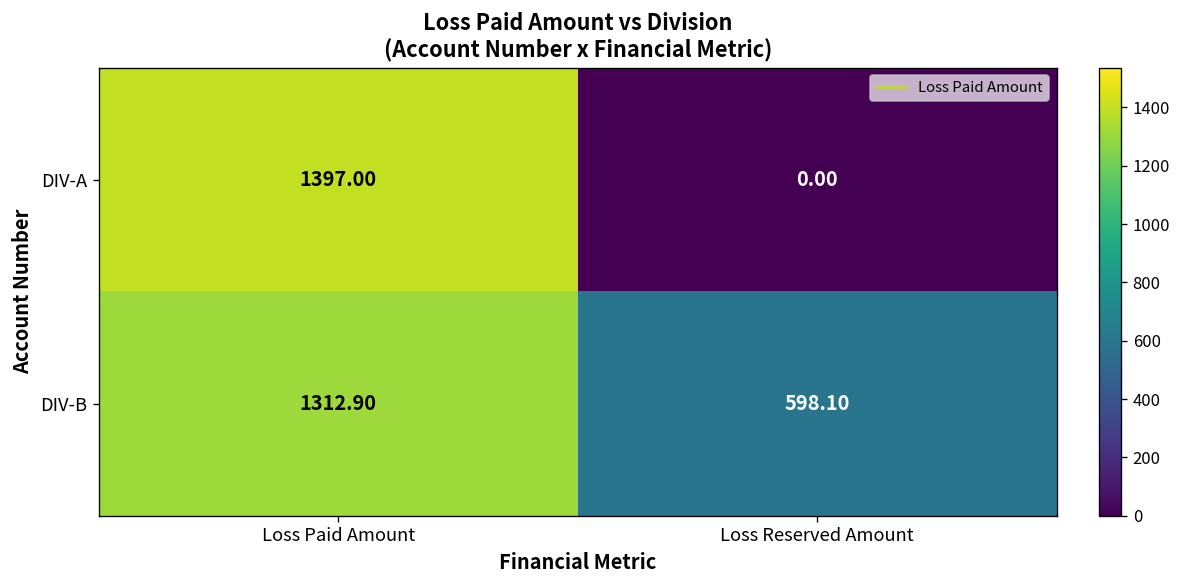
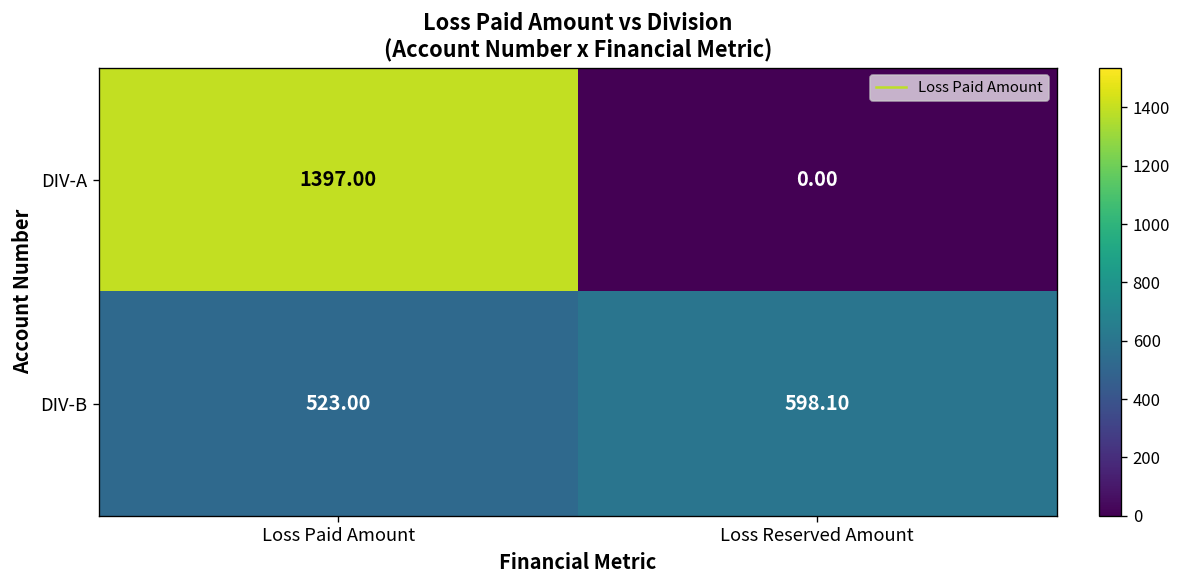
DIV-B, Loss Paid Amount: 1312.90 -> 523.00
